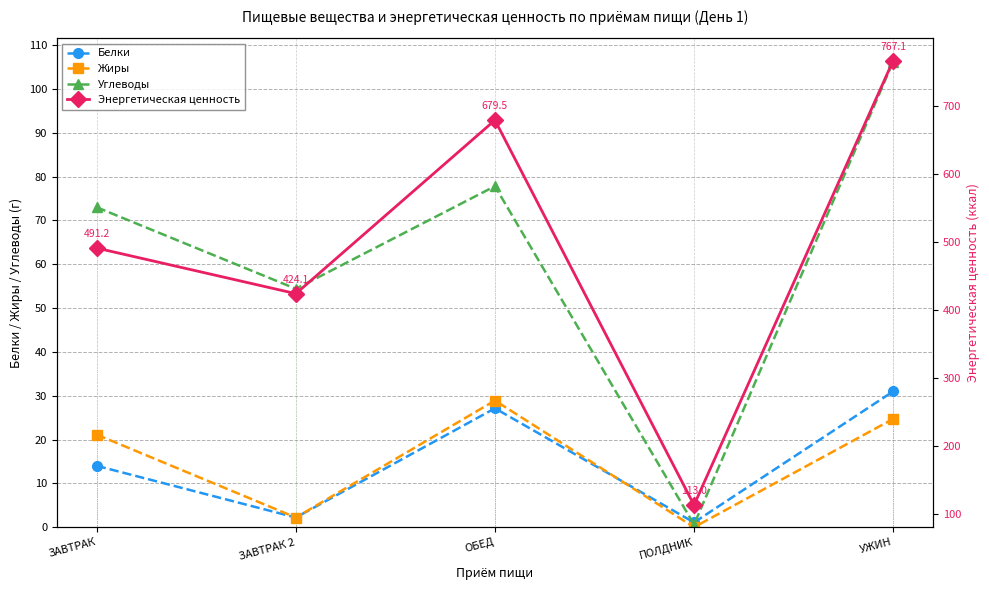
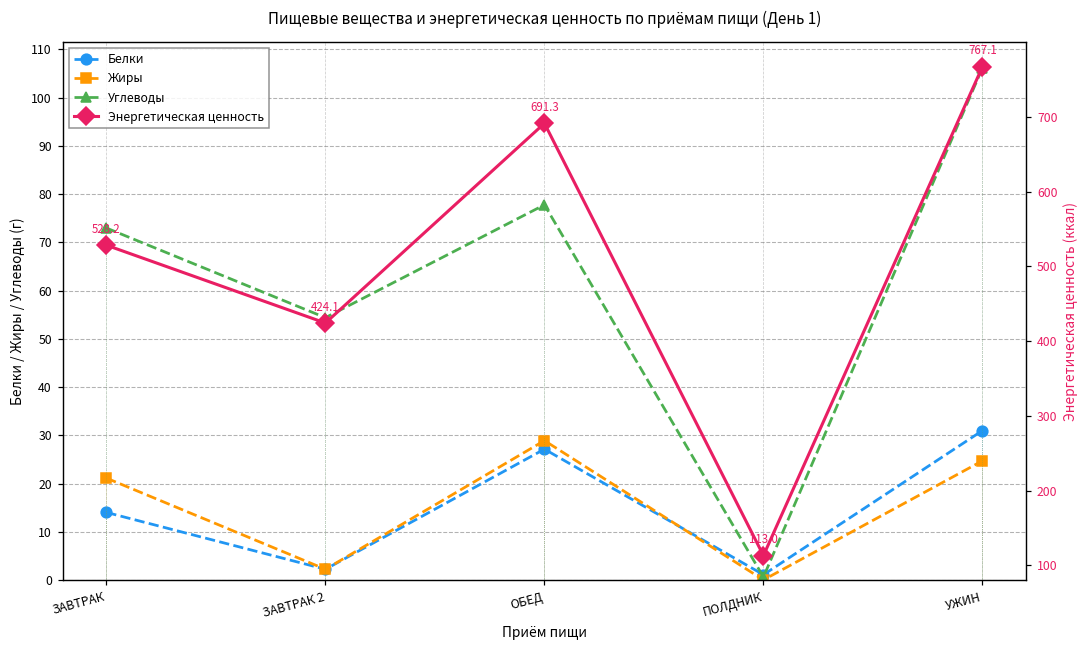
Энергетическая ценность, ЗАВТРАК: 491.2 -> 528.2
Энергетическая ценность, ОБЕД: 679.5 -> 691.3
